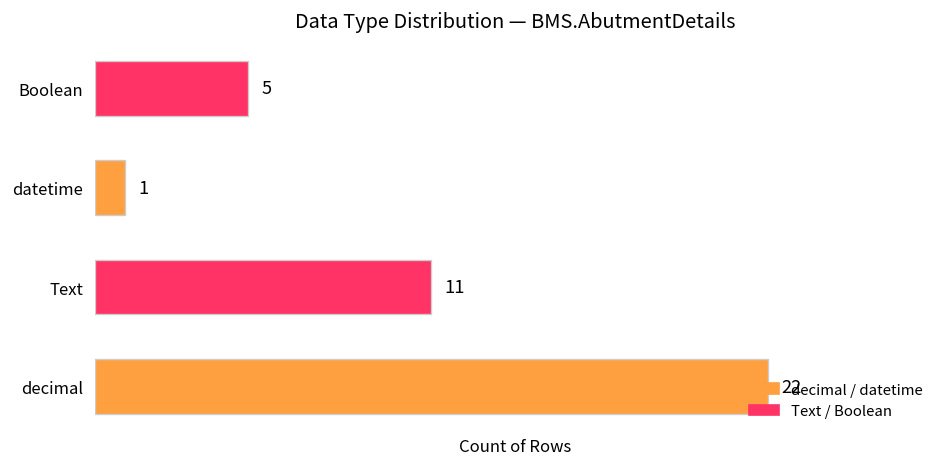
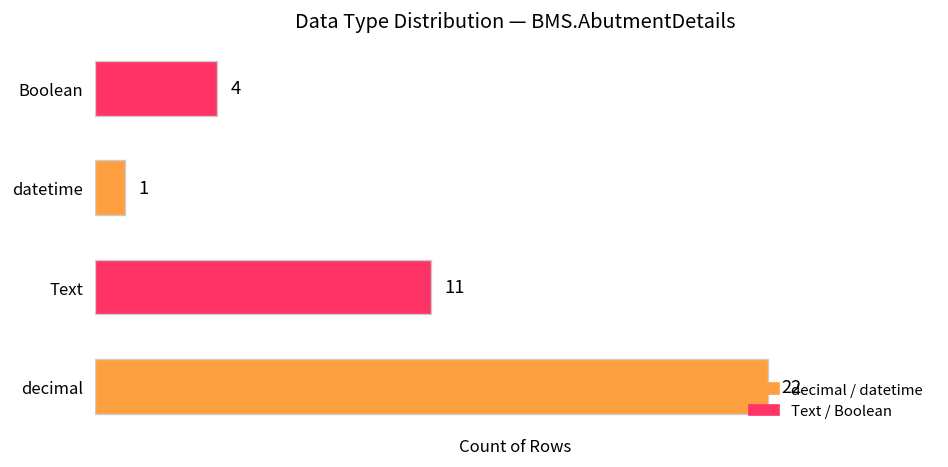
Boolean: 5 -> 4
